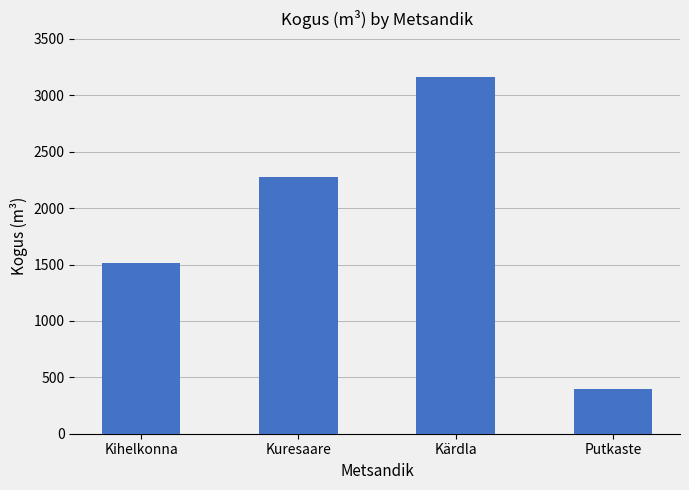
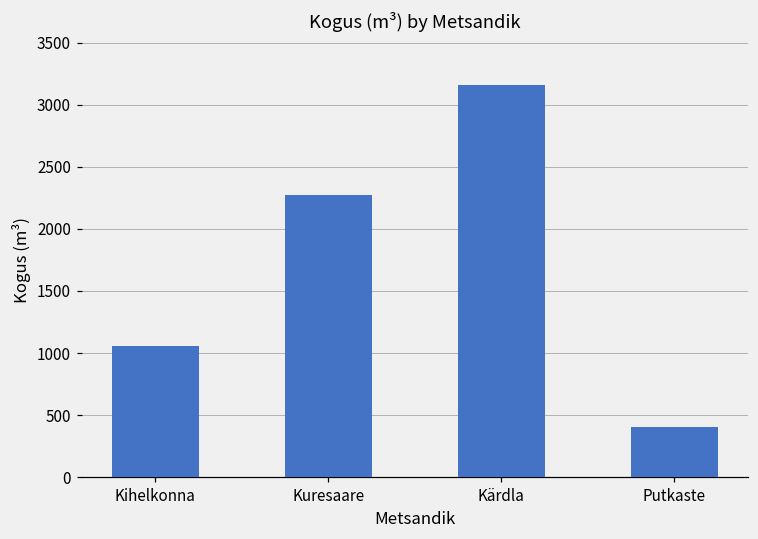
Kihelkonna: 1520 -> 1050
